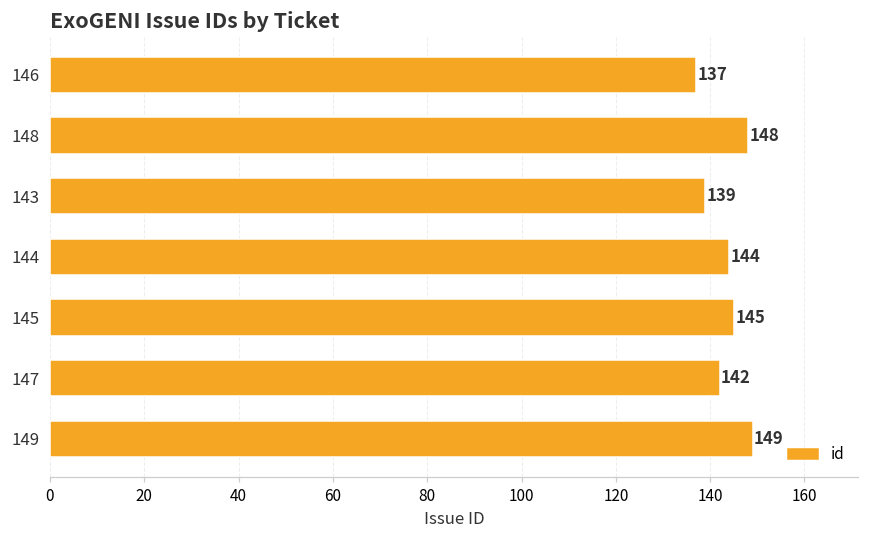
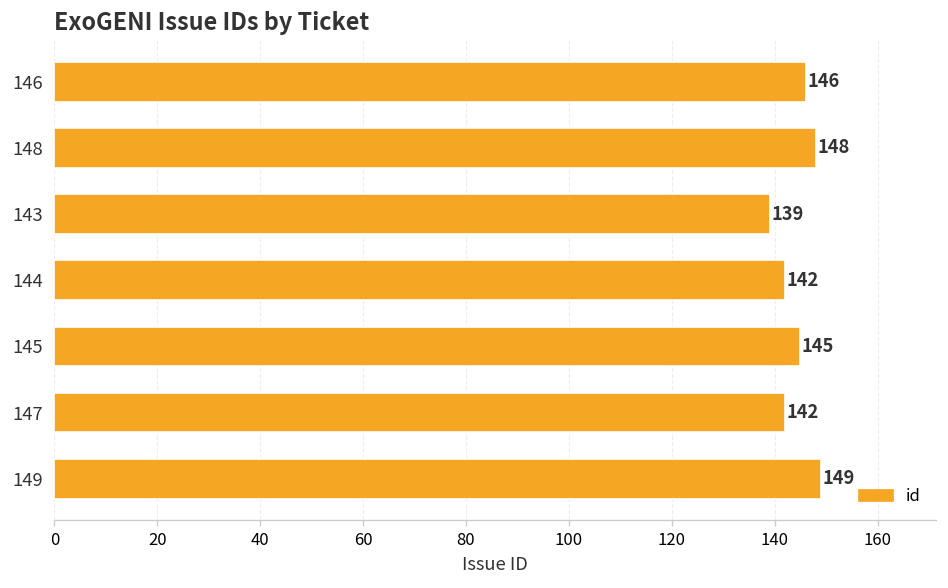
146: 137 -> 146
144: 144 -> 142
